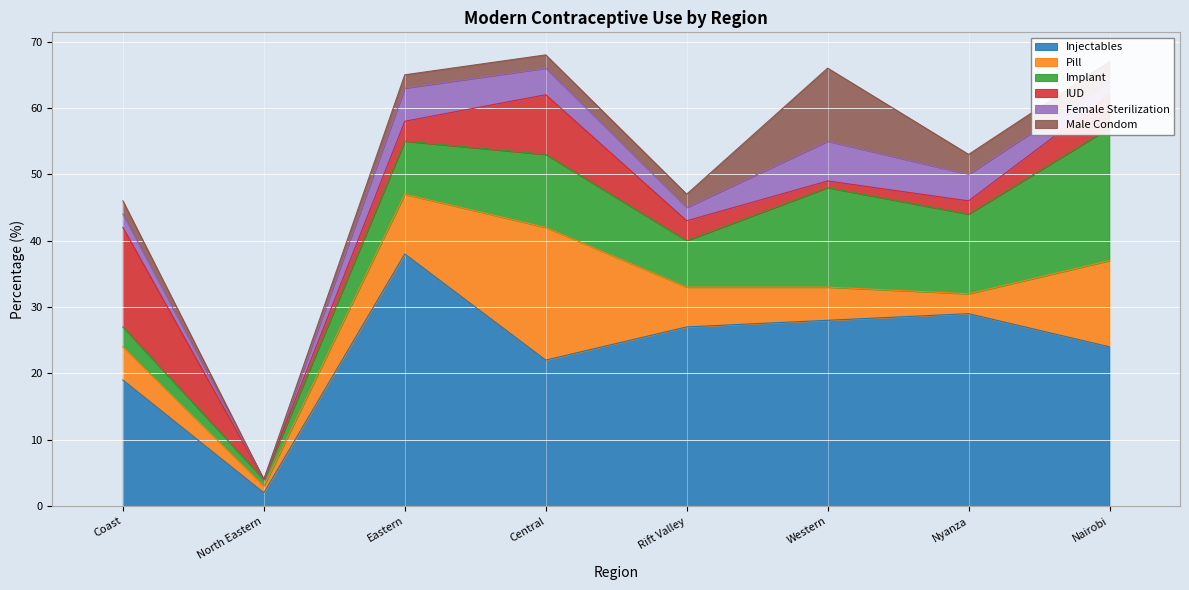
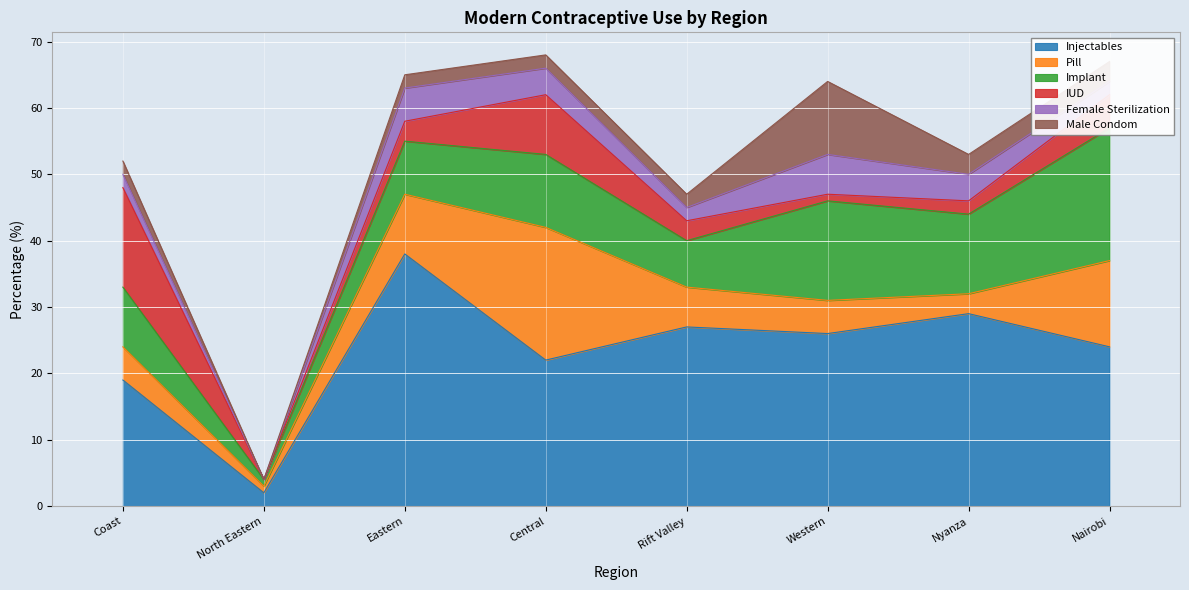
Implant, Coast: 3 -> 9
Injectables, Western: 28 -> 26
